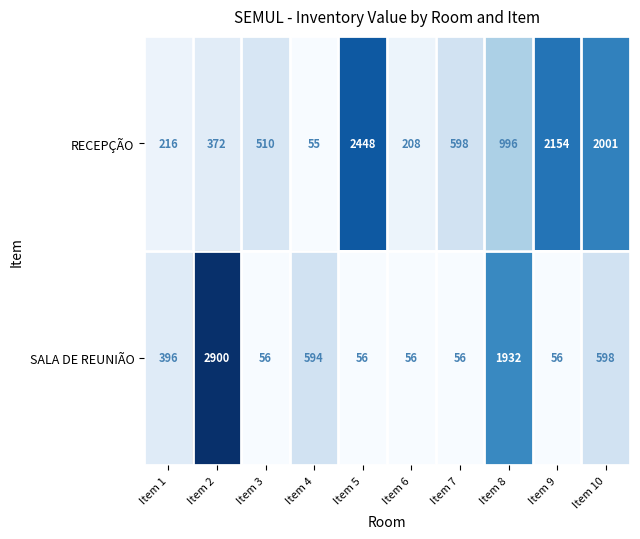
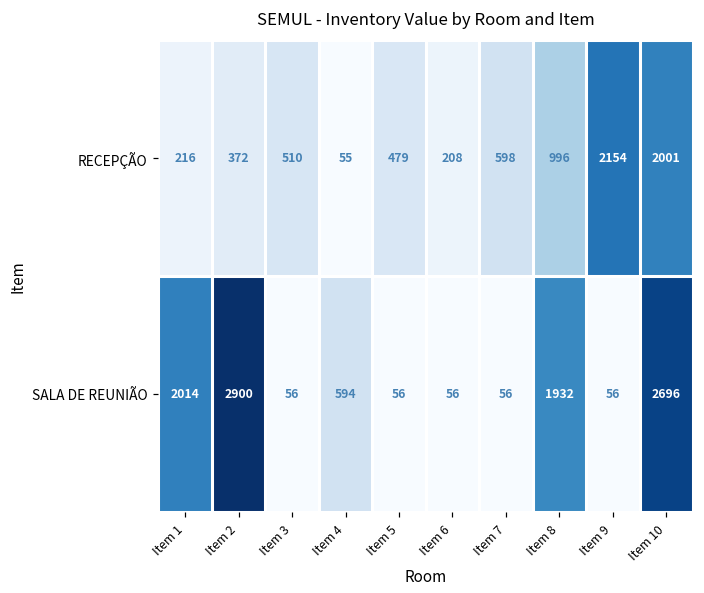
RECEPÇÃO, Item 5: 2448 -> 479
SALA DE REUNIÃO, Item 1: 396 -> 2014
SALA DE REUNIÃO, Item 10: 598 -> 2696
